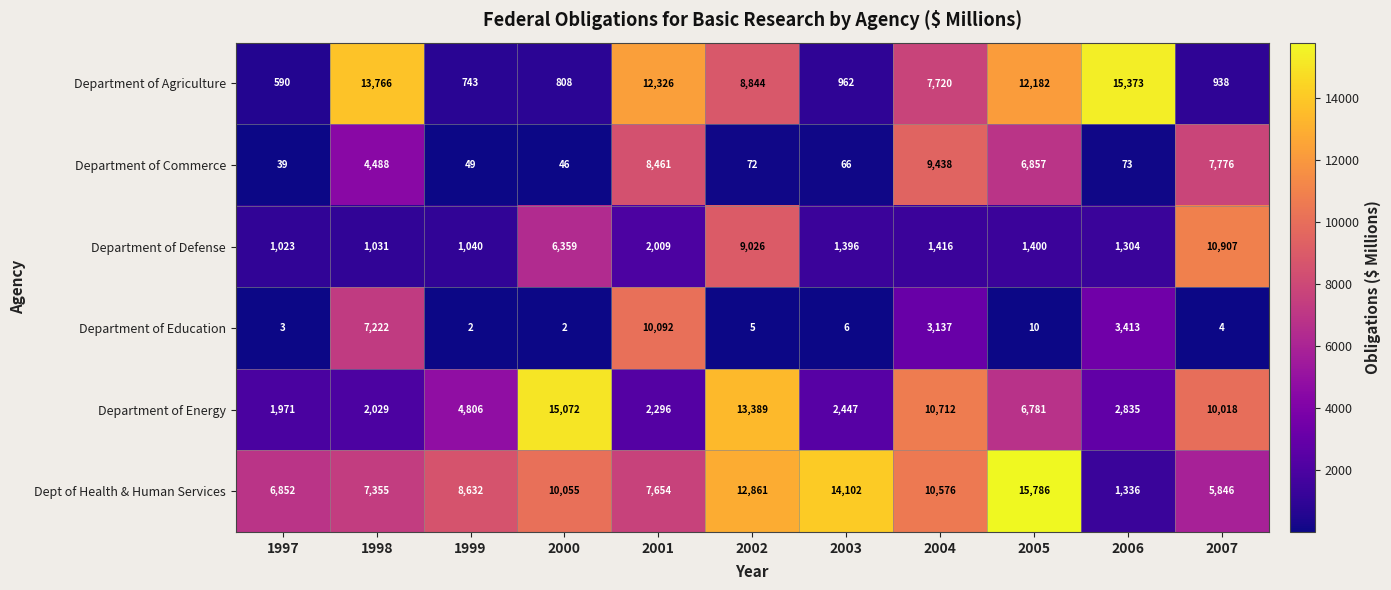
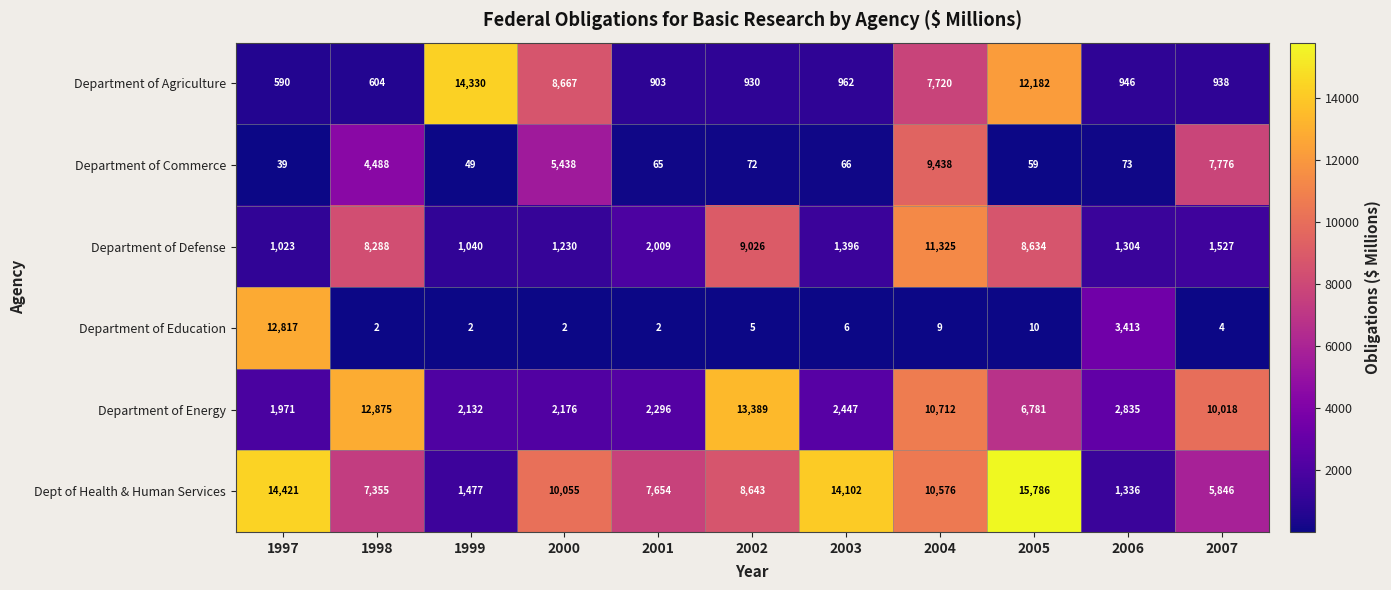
Department of Agriculture, 1998: 13,766 -> 604
Department of Agriculture, 1999: 743 -> 14,330
Department of Agriculture, 2000: 808 -> 8,667
Department of Agriculture, 2001: 12,326 -> 903
Department of Agriculture, 2002: 8,844 -> 930
Department of Agriculture, 2006: 15,373 -> 946
Department of Commerce, 2000: 46 -> 5,438
Department of Commerce, 2001: 8,461 -> 65
Department of Commerce, 2005: 6,857 -> 59
Department of Defense, 1998: 1,031 -> 8,288
Department of Defense, 2000: 6,359 -> 1,230
Department of Defense, 2004: 1,416 -> 11,325
Department of Defense, 2005: 1,400 -> 8,634
Department of Defense, 2007: 10,907 -> 1,527
Department of Education, 1997: 3 -> 12,817
Department of Education, 1998: 7,222 -> 2
Department of Education, 2001: 10,092 -> 2
Department of Education, 2004: 3,137 -> 9
Department of Energy, 1998: 2,029 -> 12,875
Department of Energy, 1999: 4,806 -> 2,132
Department of Energy, 2000: 15,072 -> 2,176
Dept of Health & Human Services, 1997: 6,852 -> 14,421
Dept of Health & Human Services, 1999: 8,632 -> 1,477
Dept of Health & Human Services, 2002: 12,861 -> 8,643
